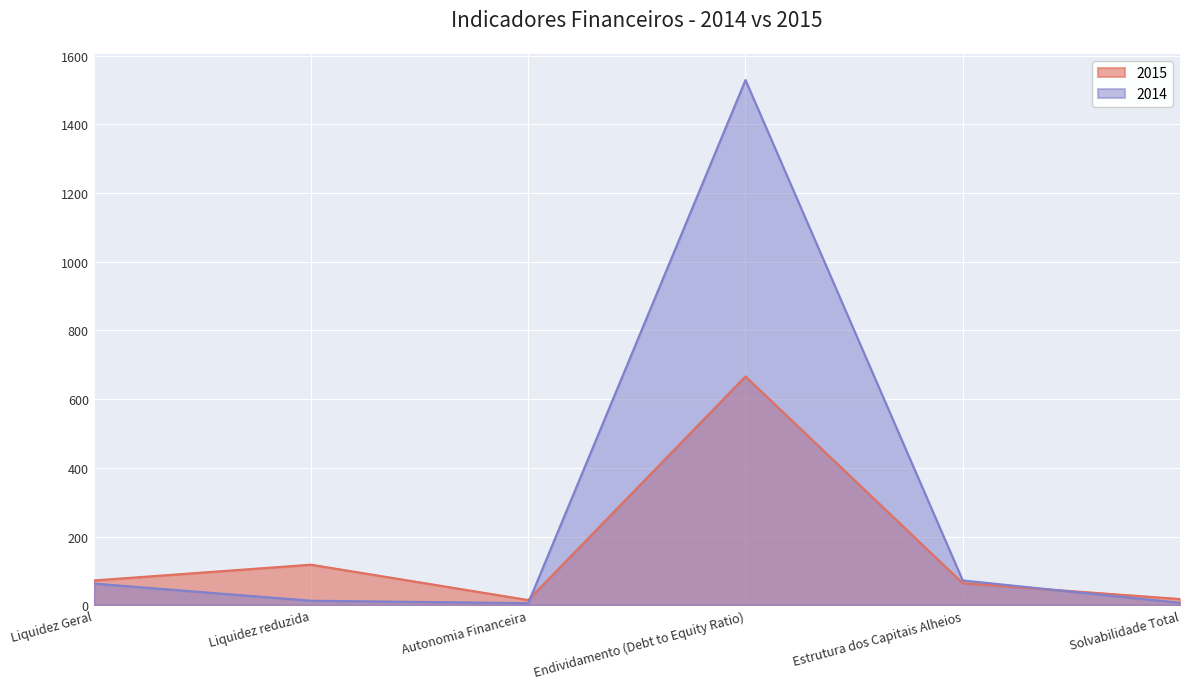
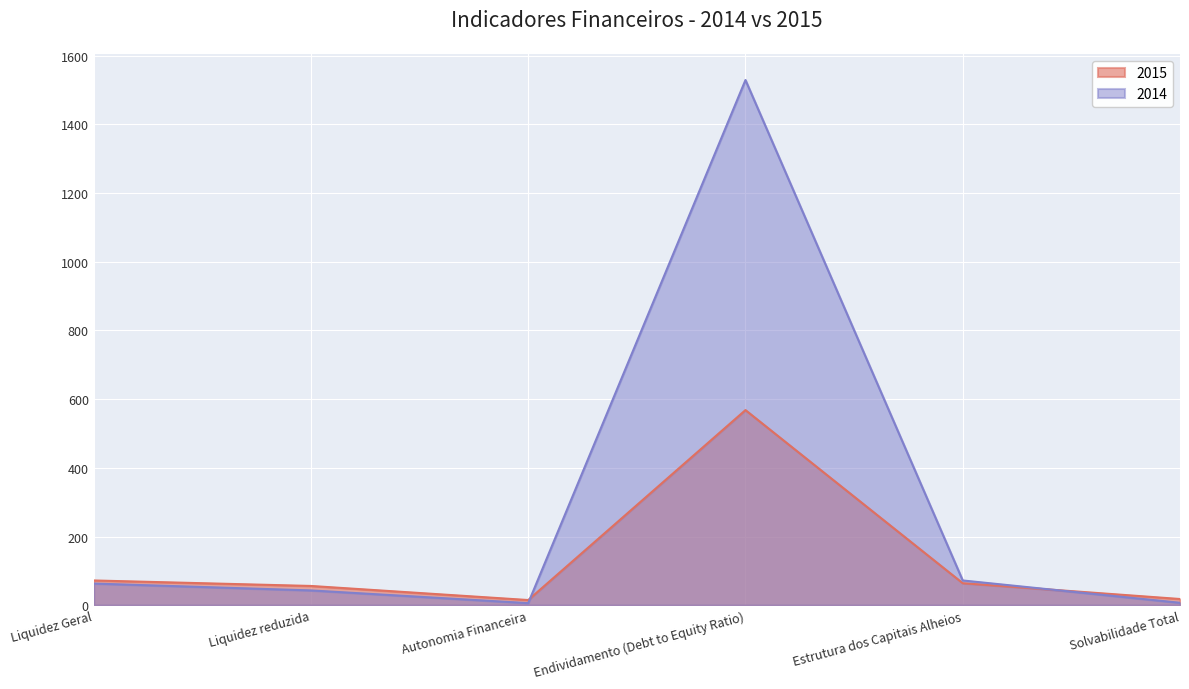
2015, Liquidez reduzida: 120 -> 60
2014, Liquidez reduzida: 10 -> 40
2015, Endividamento (Debt to Equity Ratio): 670 -> 570
